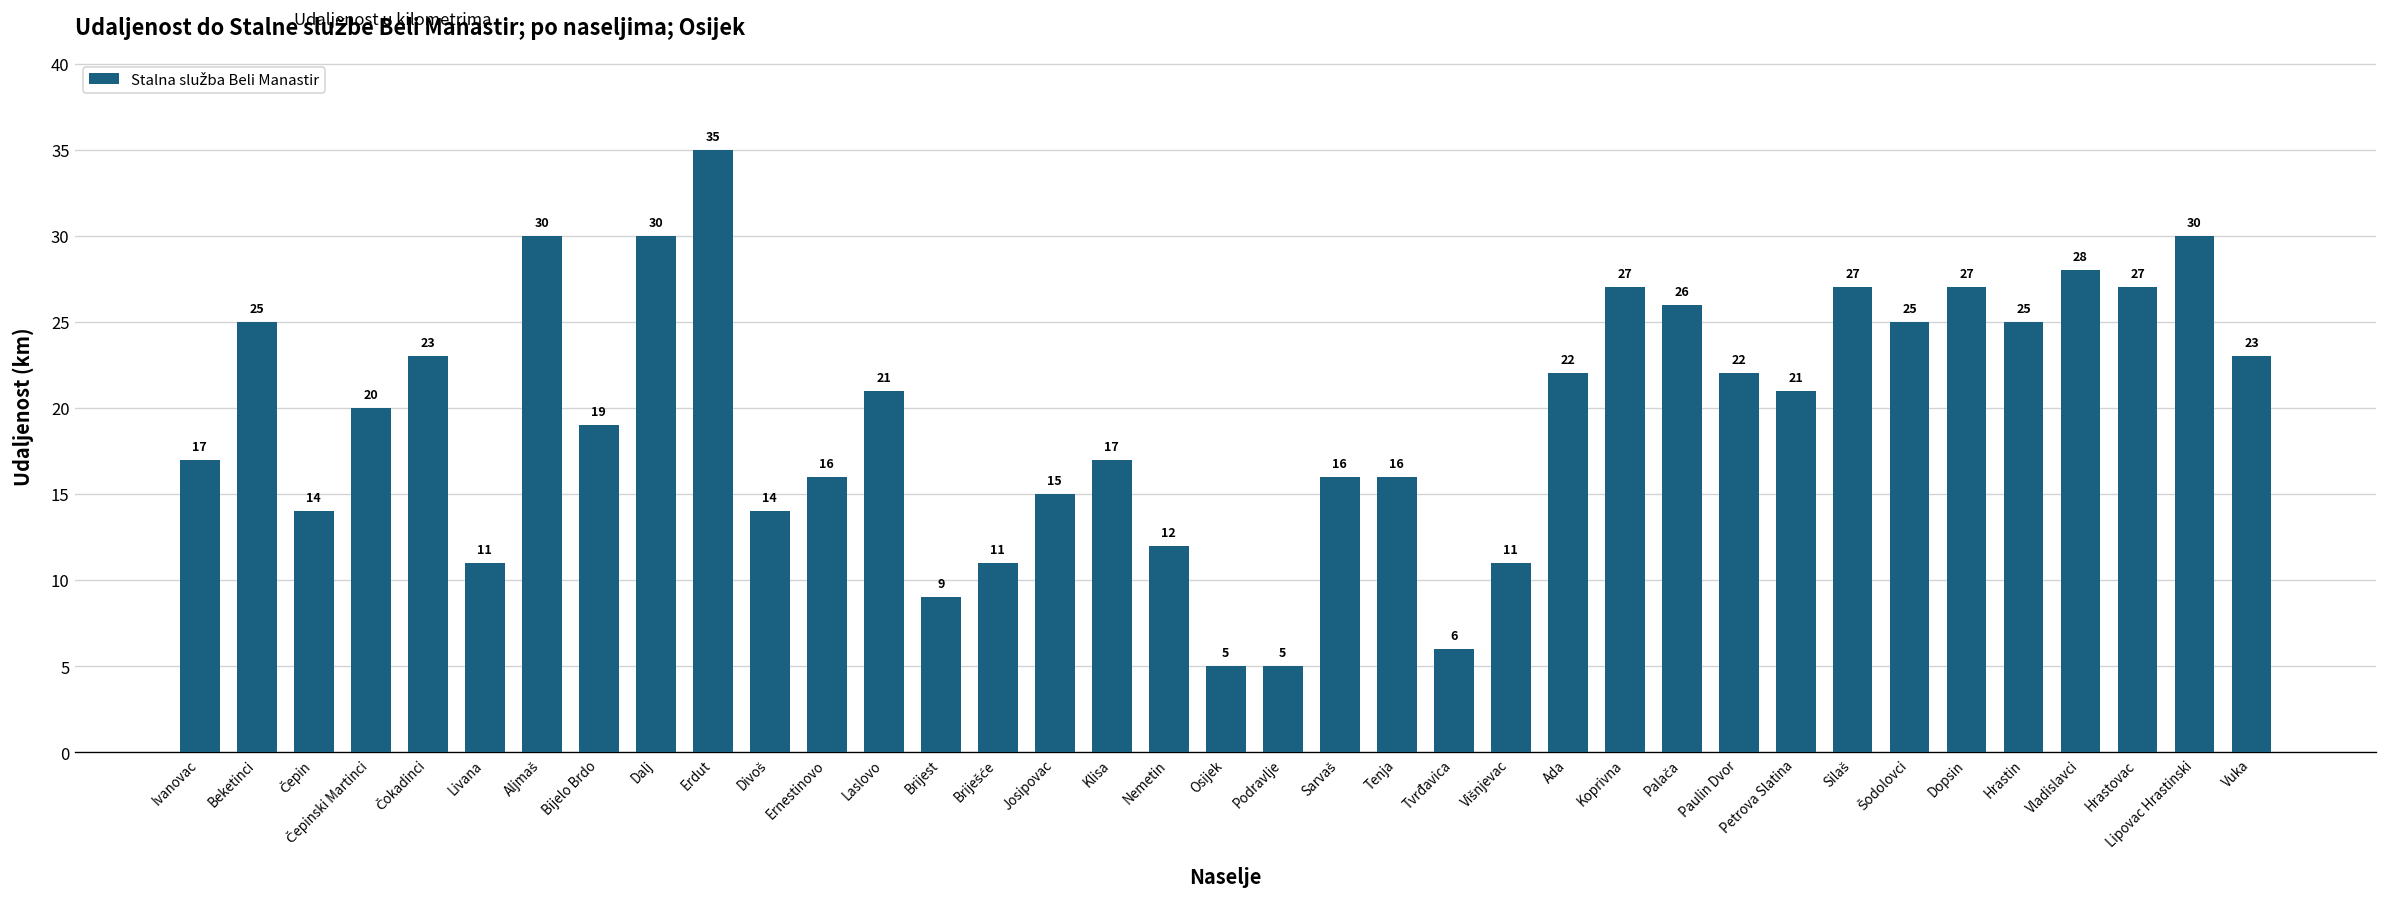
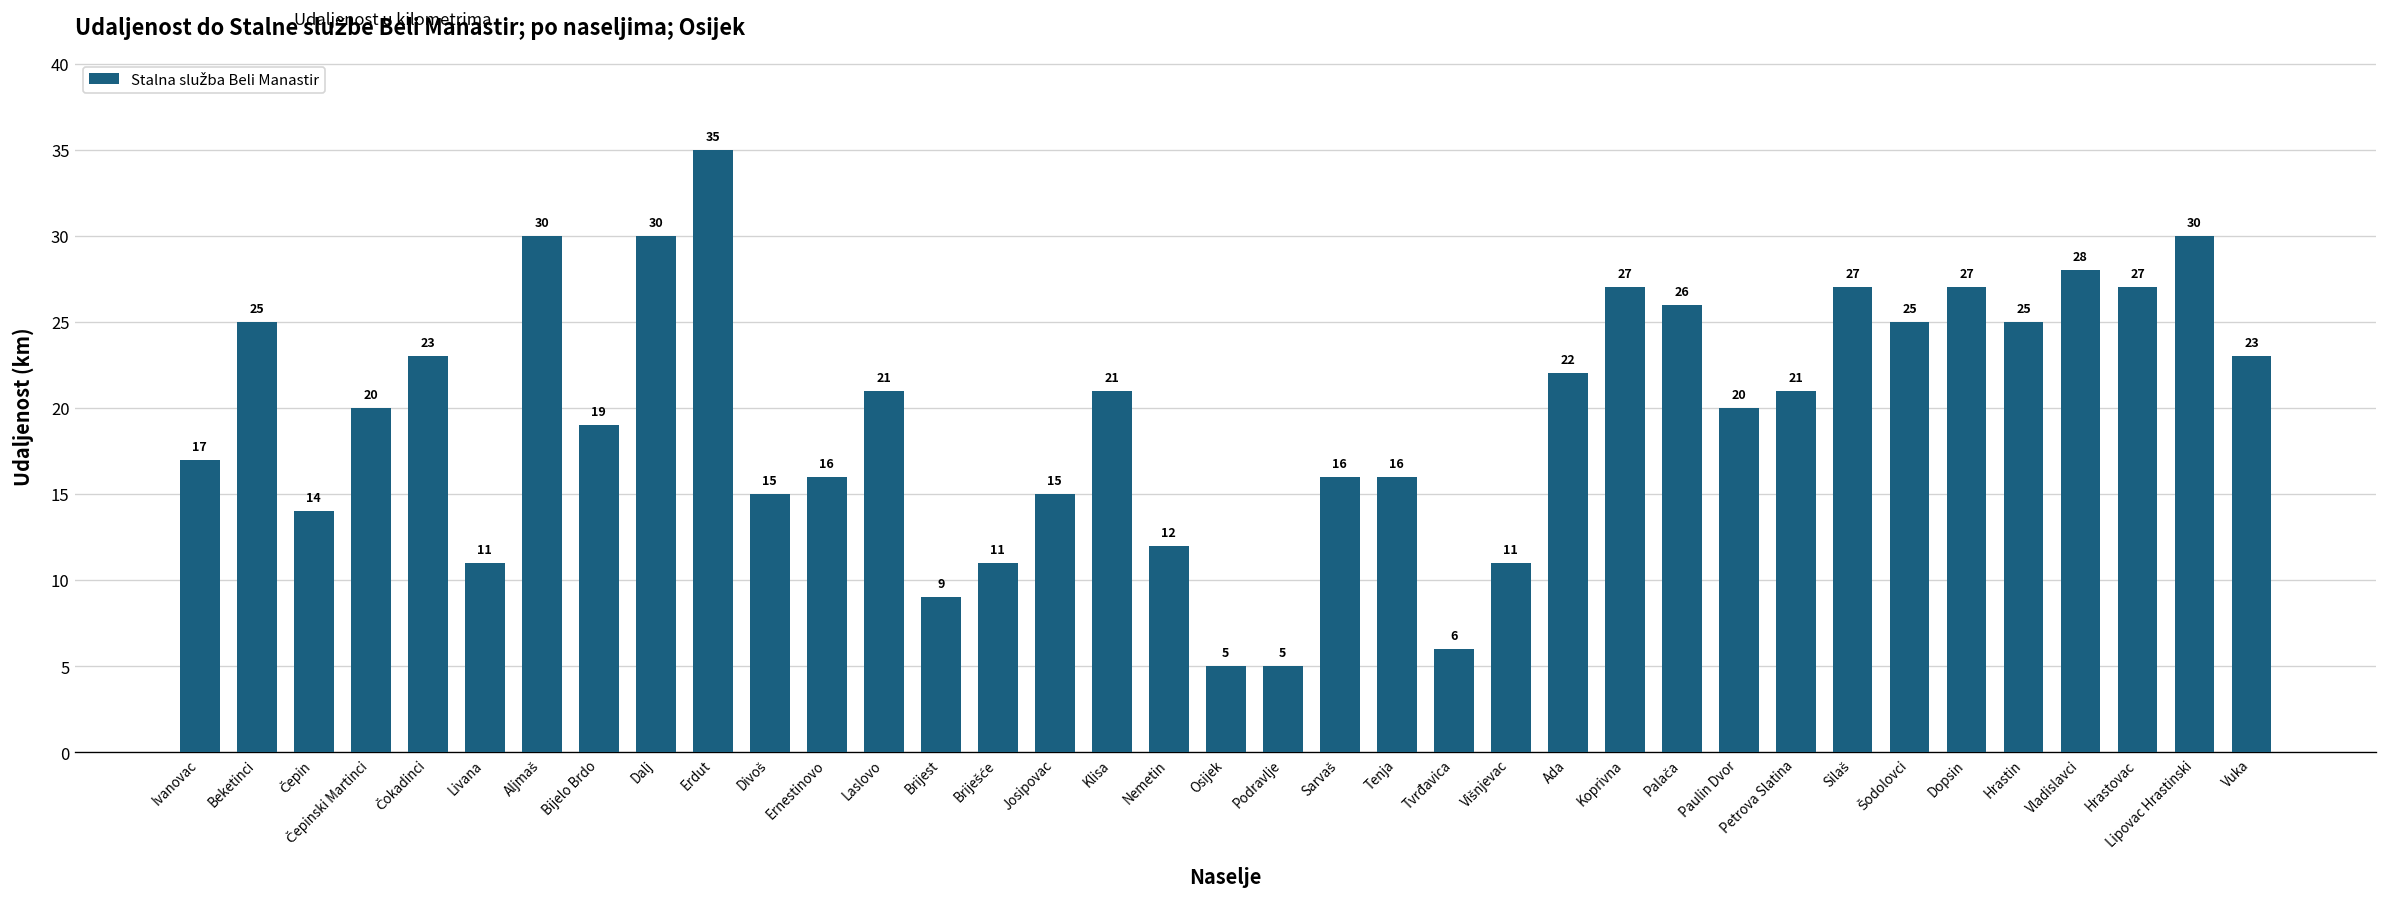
Divoš: 14 -> 15
Klisa: 17 -> 21
Paulin Dvor: 22 -> 20
